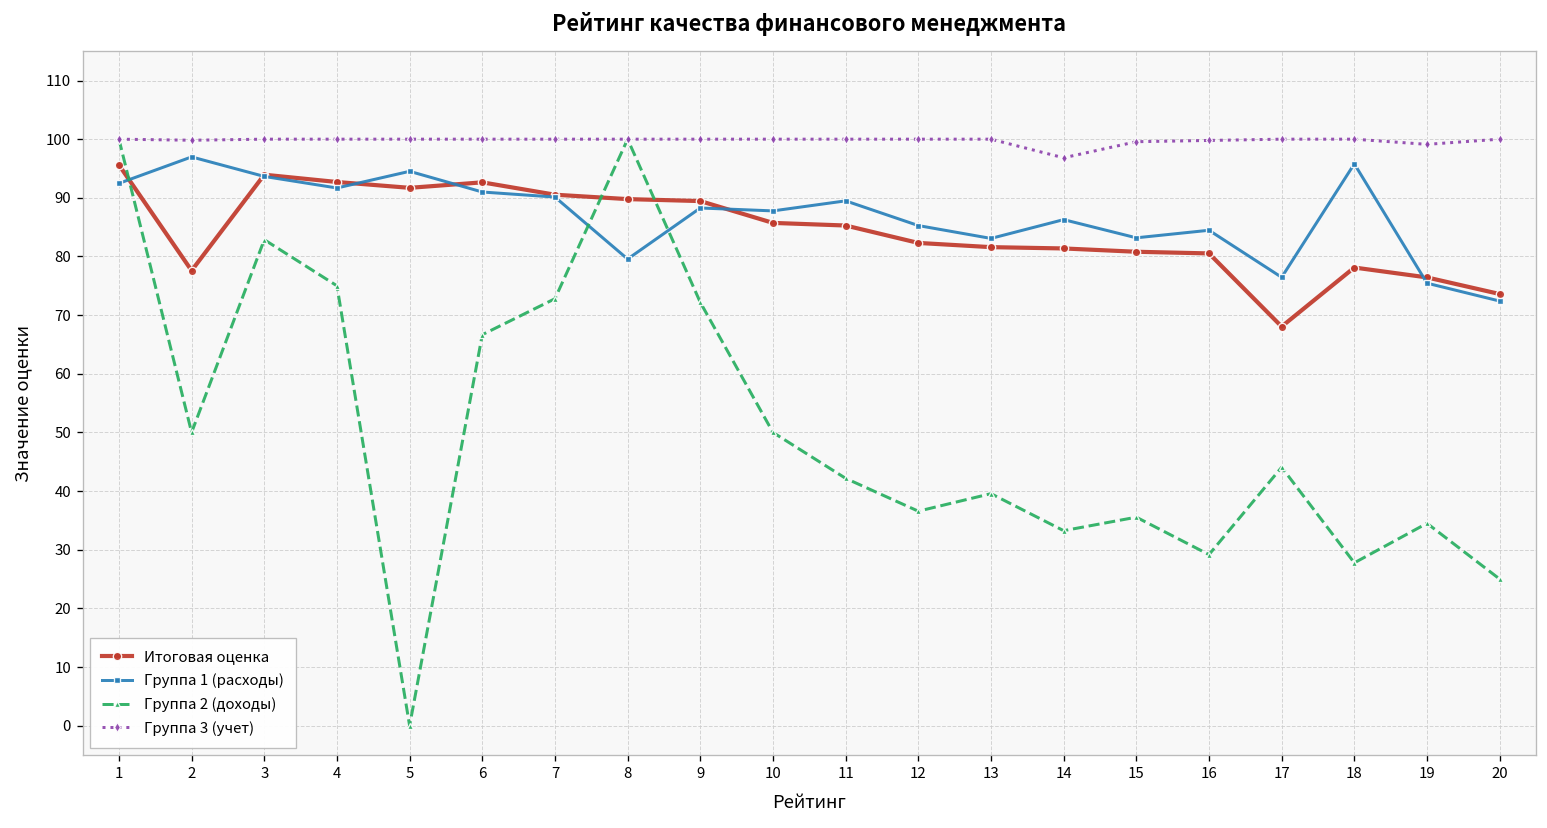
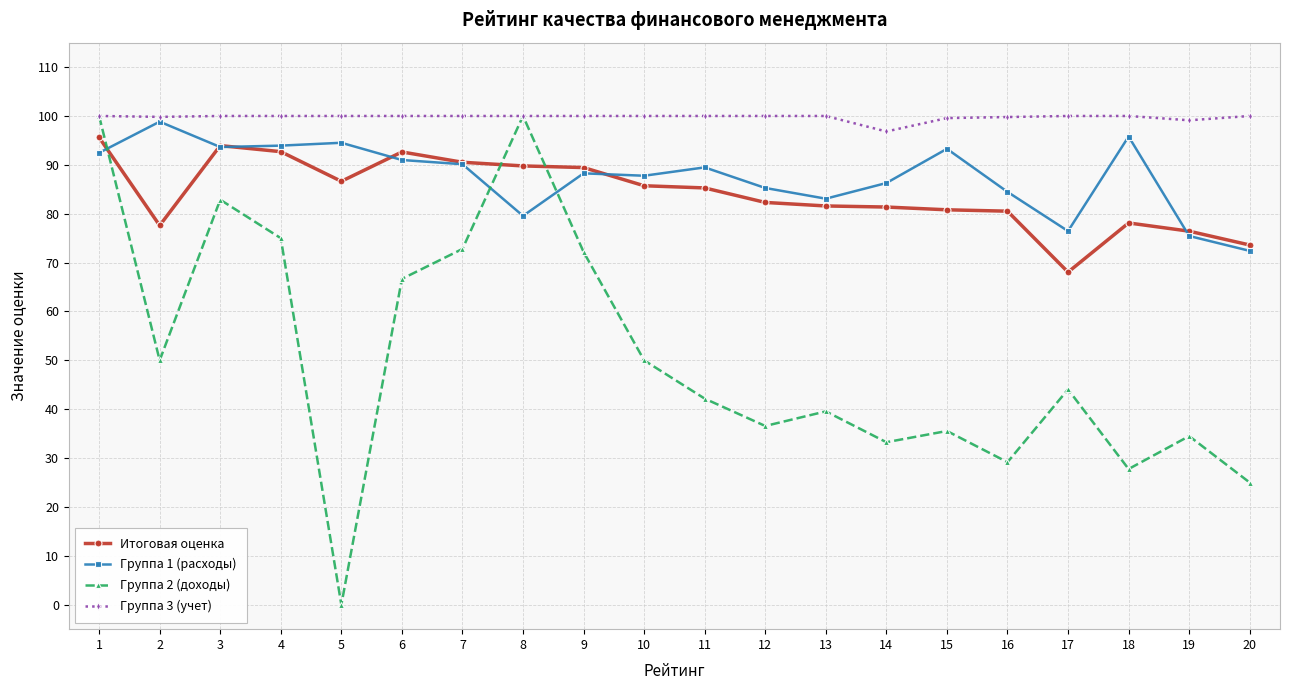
Группа 1 (расходы), 2: 97 -> 99
Группа 1 (расходы), 4: 92 -> 94
Итоговая оценка, 5: 92 -> 87
Группа 1 (расходы), 15: 83 -> 93
